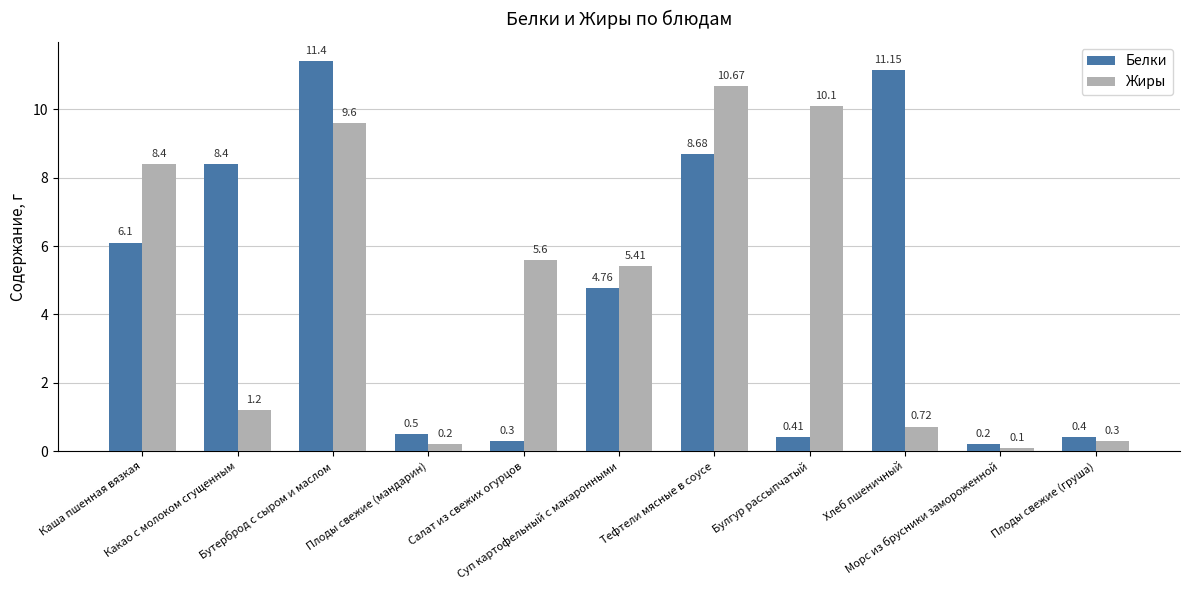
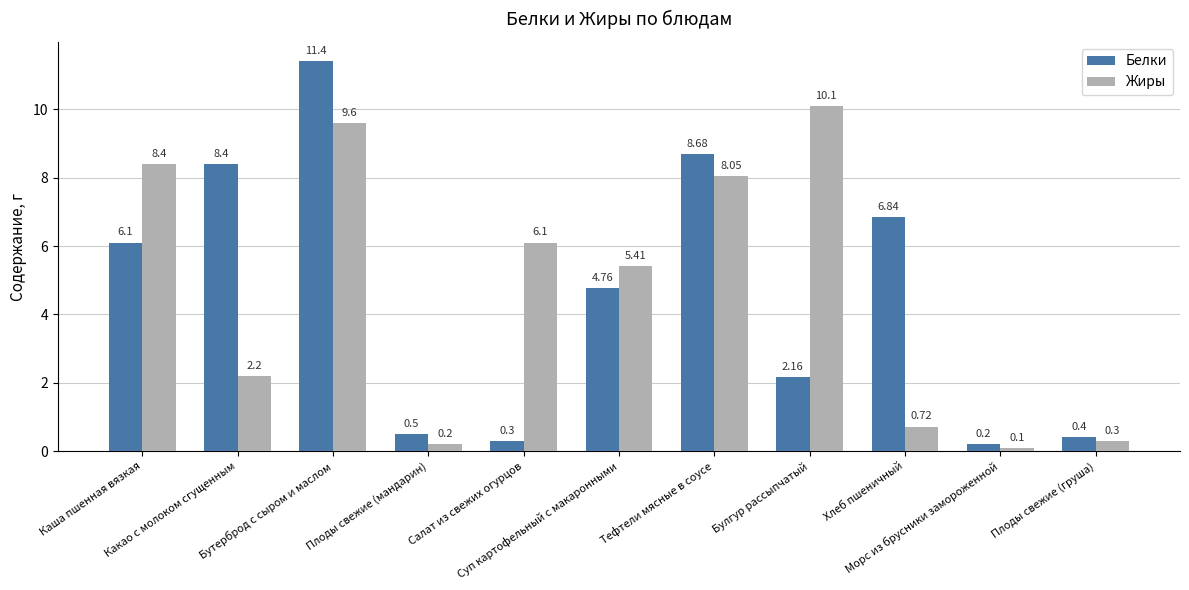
Жиры, Какао с молоком сгущенным: 1.2 -> 2.2
Жиры, Салат из свежих огурцов: 5.6 -> 6.1
Жиры, Тефтели мясные в соусе: 10.67 -> 8.05
Белки, Булгур рассыпчатый: 0.41 -> 2.16
Белки, Хлеб пшеничный: 11.15 -> 6.84
